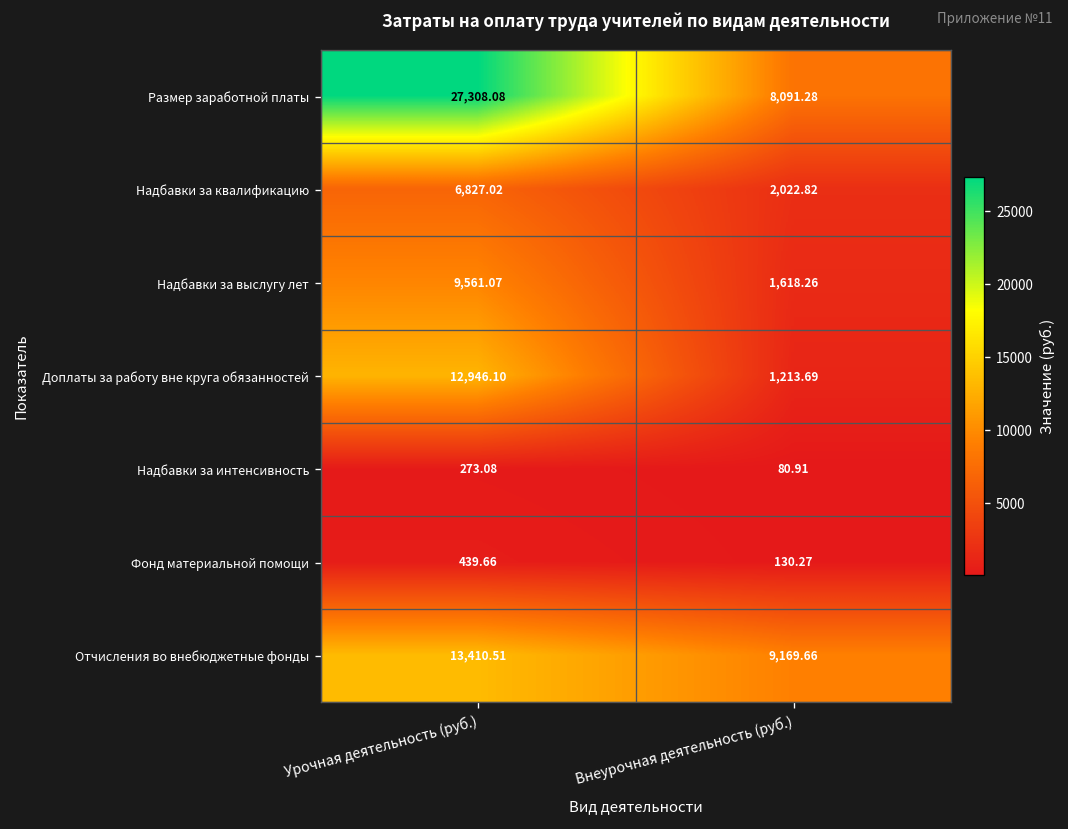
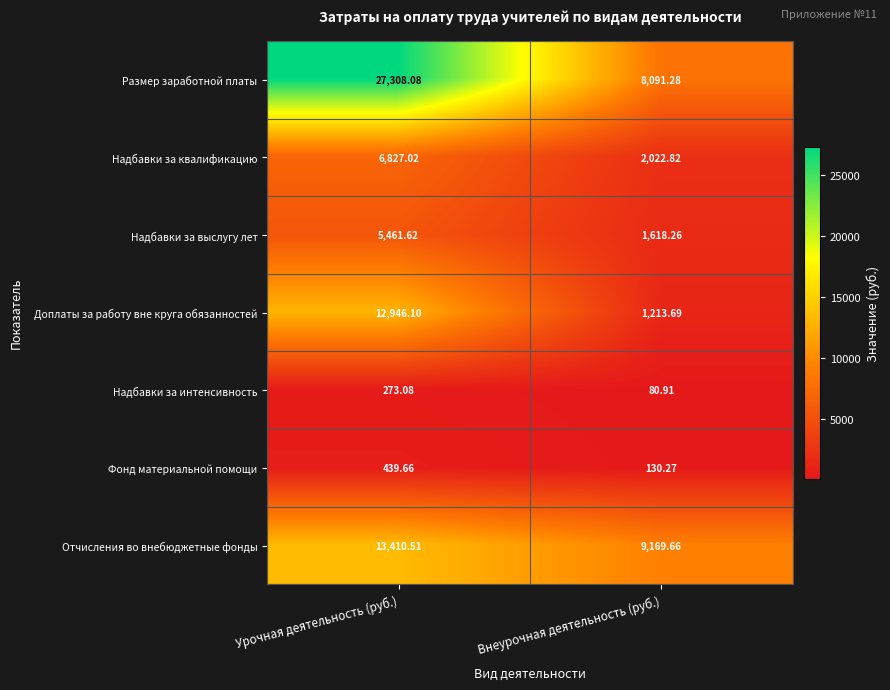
Надбавки за выслугу лет, Урочная деятельность (руб.): 9,561.07 -> 5,461.62
